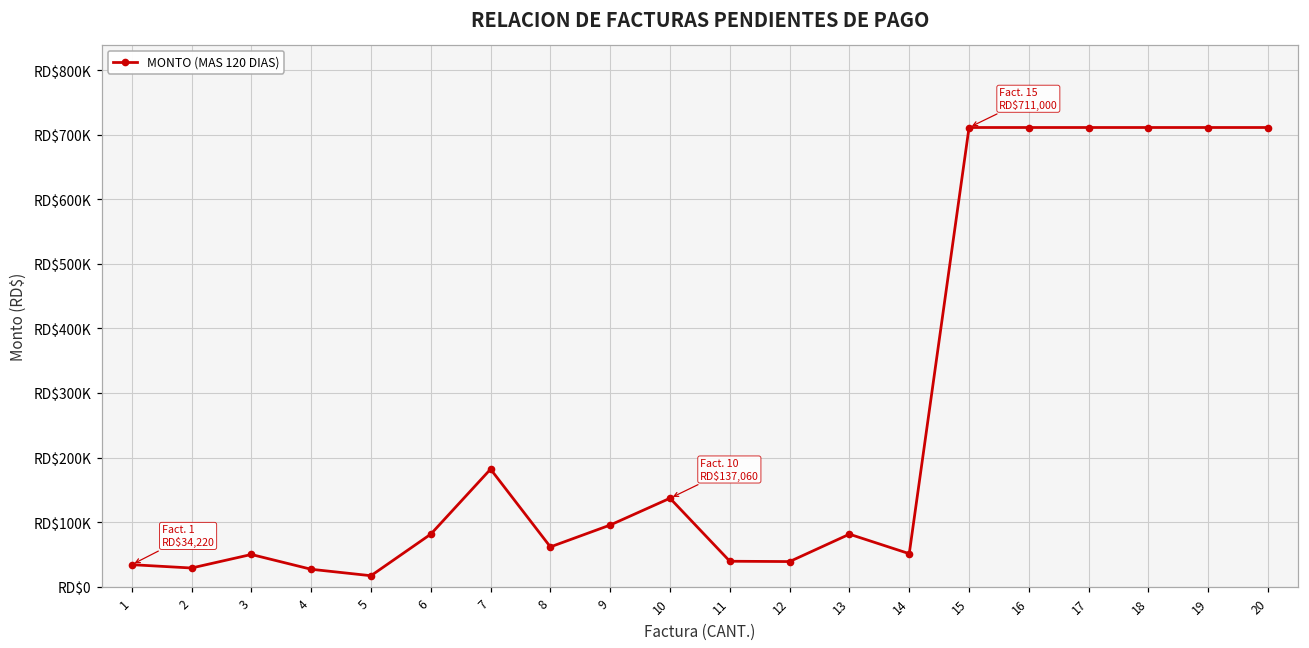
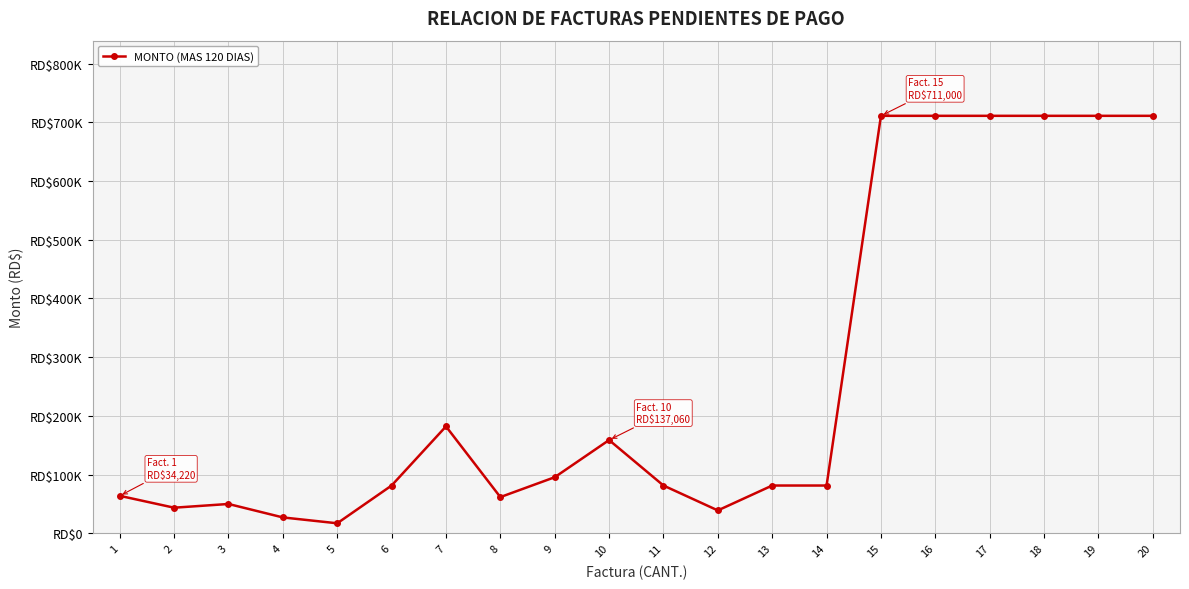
1: RD$30000 -> RD$60000
2: RD$30000 -> RD$40000
10: RD$140000 -> RD$160000
11: RD$40000 -> RD$80000
14: RD$50000 -> RD$80000
